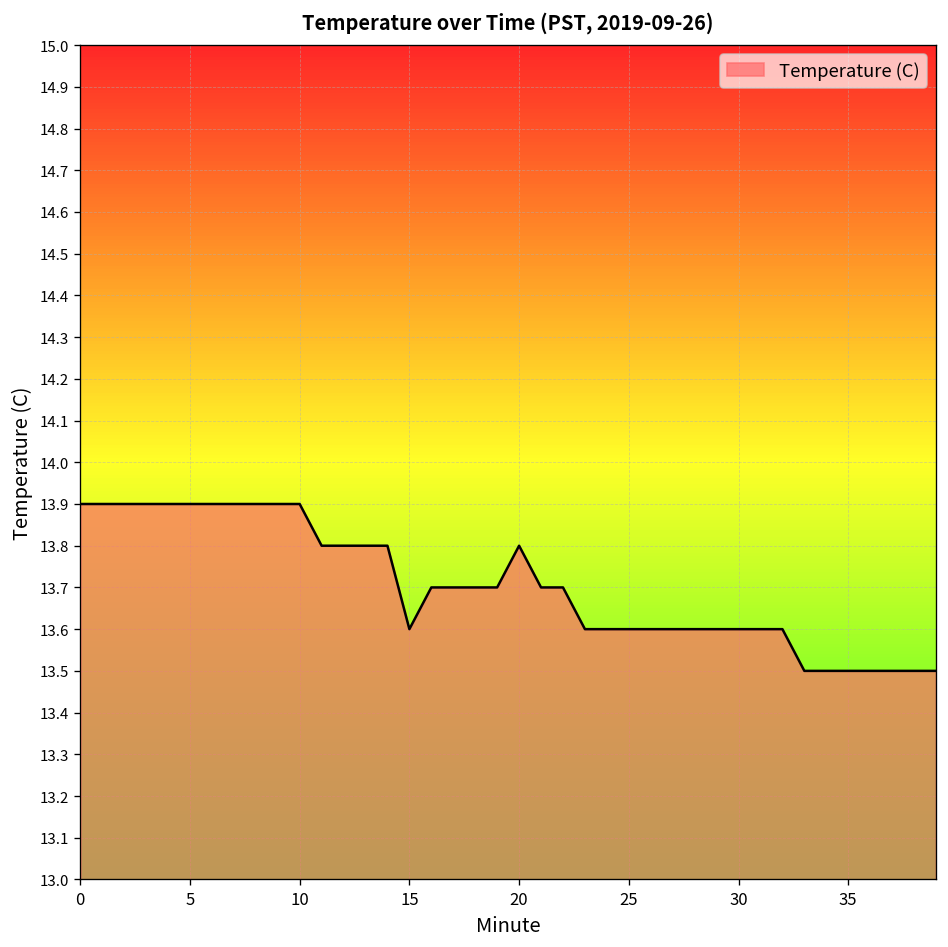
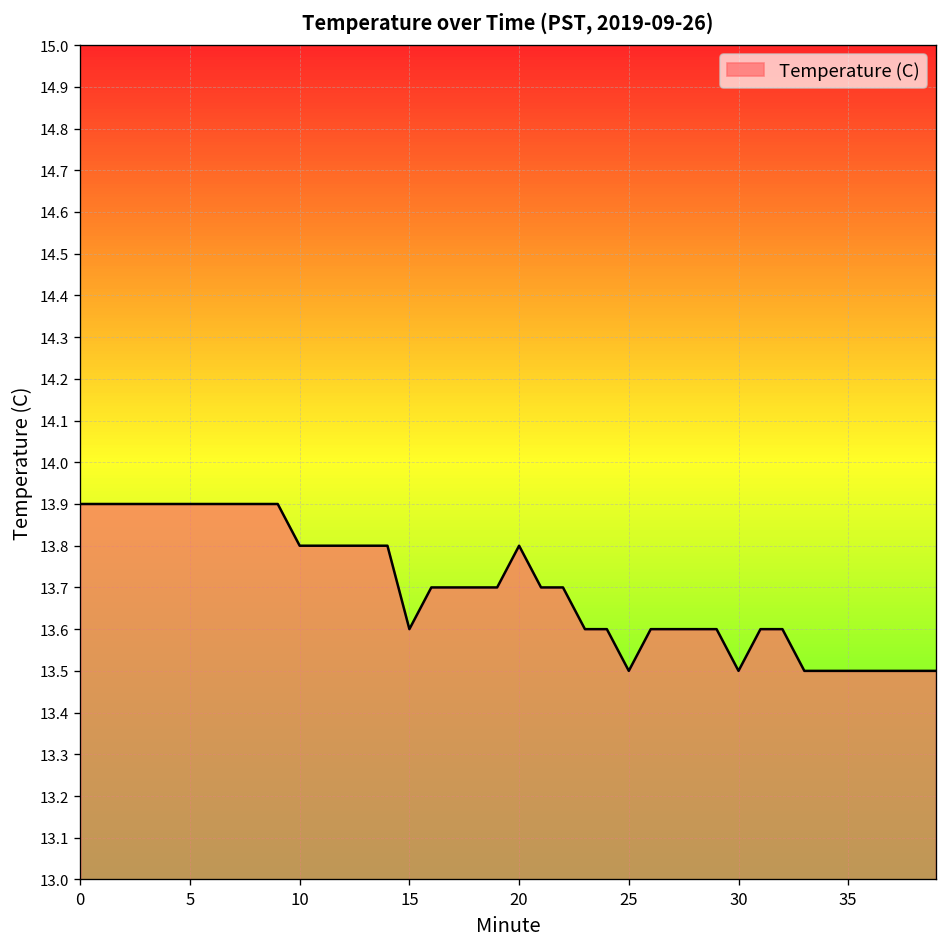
10: 13.9 -> 13.8
25: 13.6 -> 13.5
30: 13.6 -> 13.5
